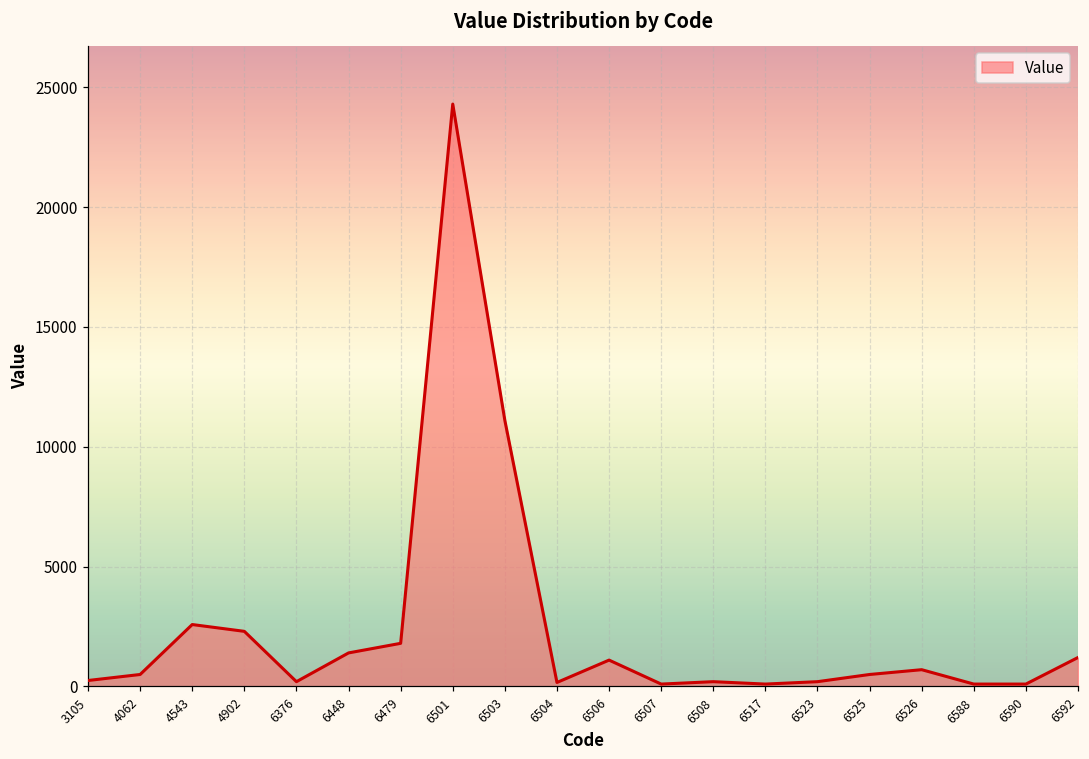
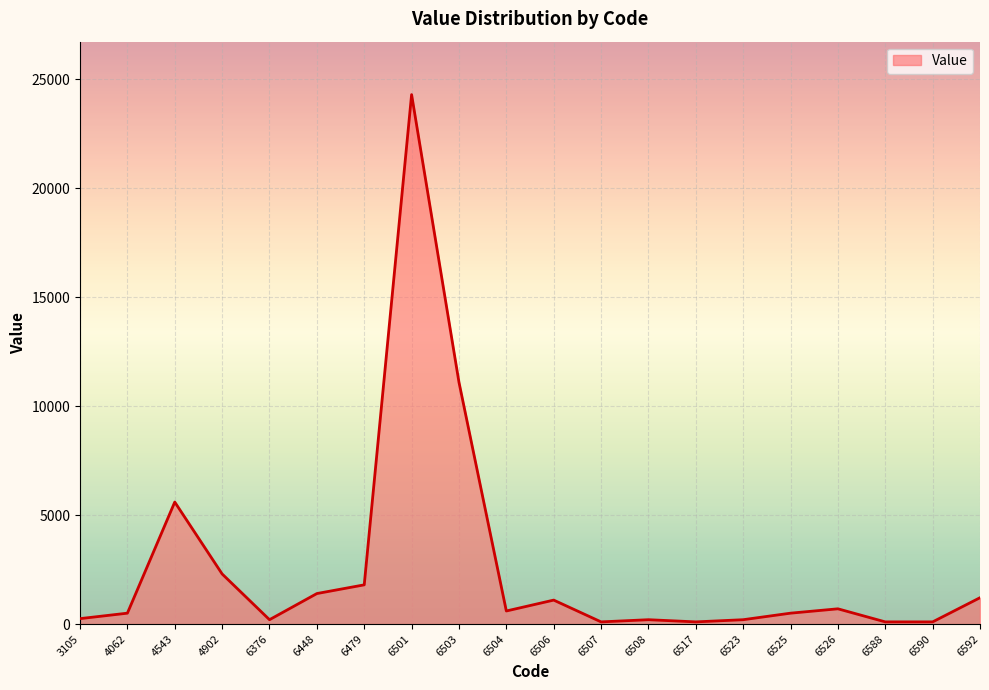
4543: 2600 -> 5600
6504: 200 -> 600
